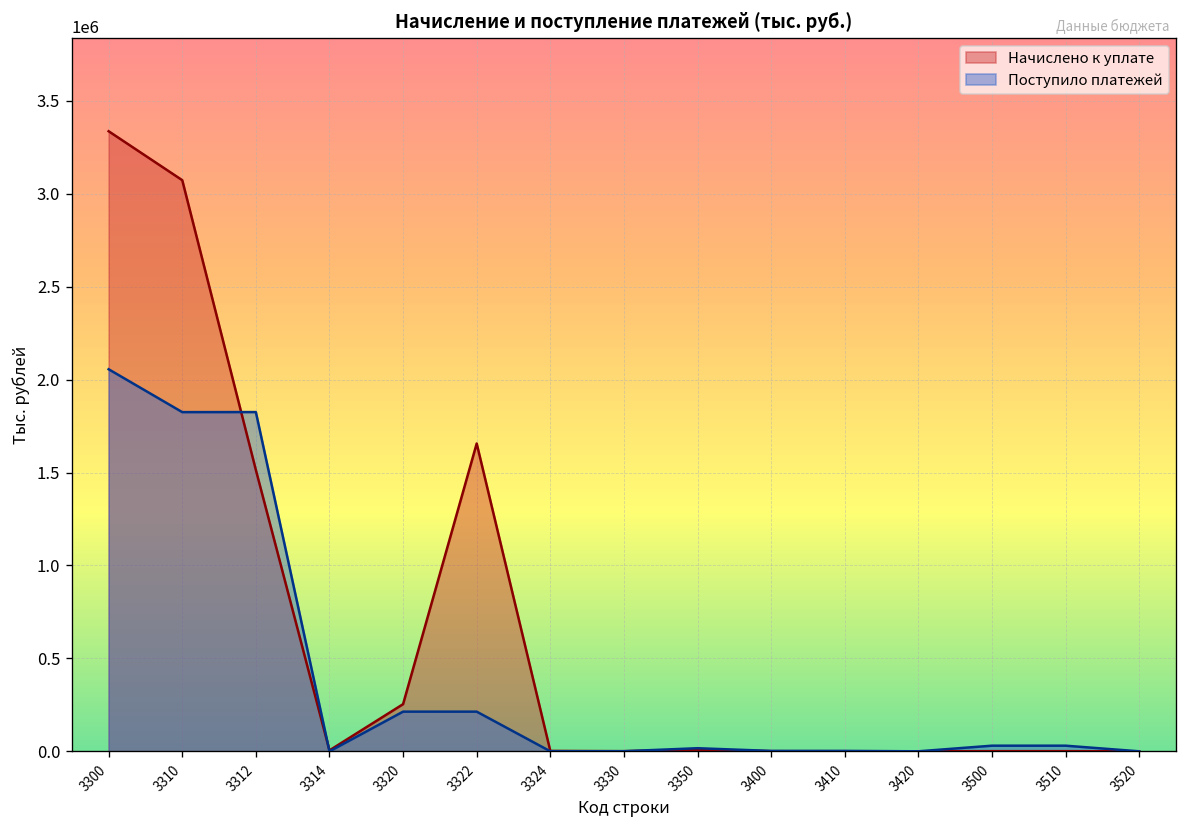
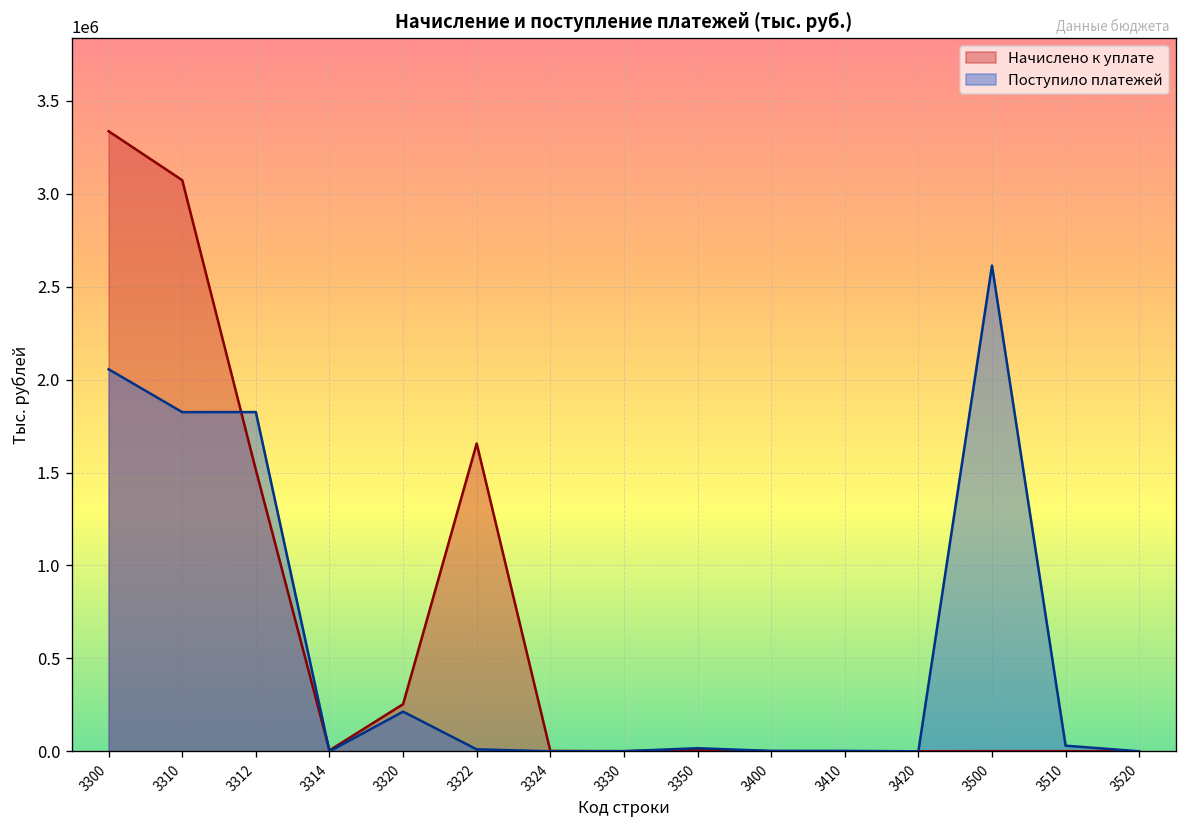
Поступило платежей, 3322: 210000 -> 10000
Поступило платежей, 3500: 30000 -> 2610000
